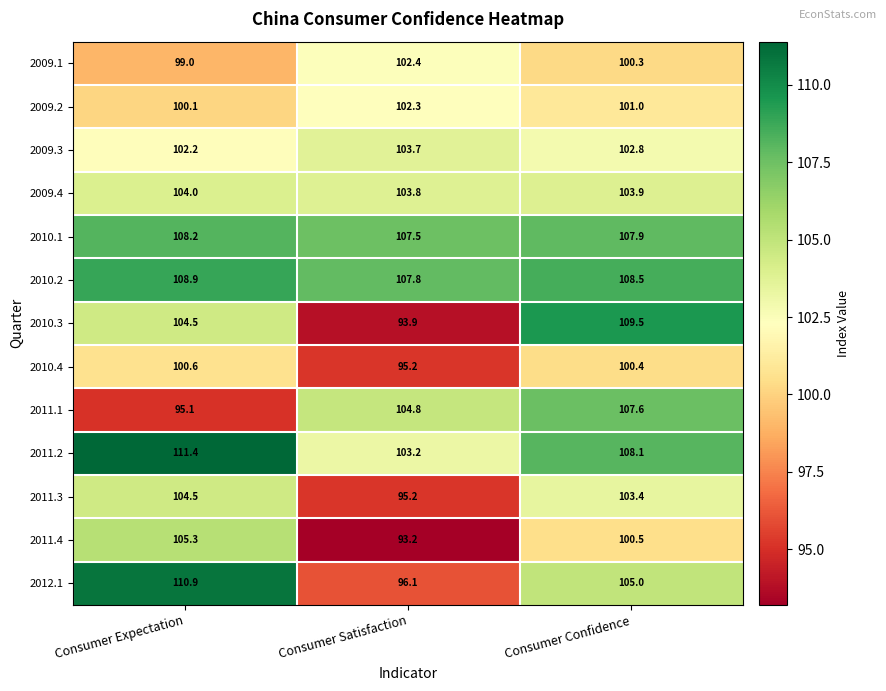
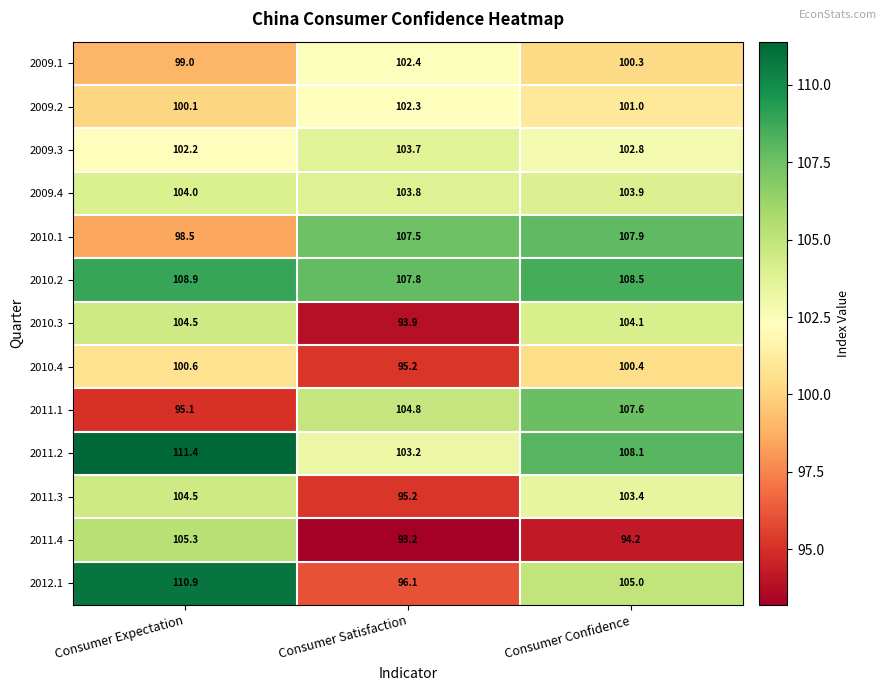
2010.1, Consumer Expectation: 108.2 -> 98.5
2010.3, Consumer Confidence: 109.5 -> 104.1
2011.4, Consumer Confidence: 100.5 -> 94.2
